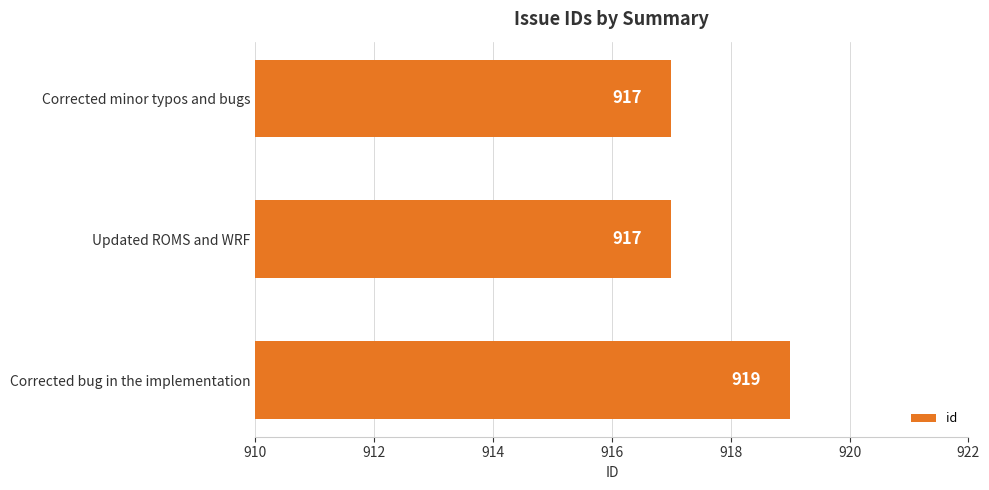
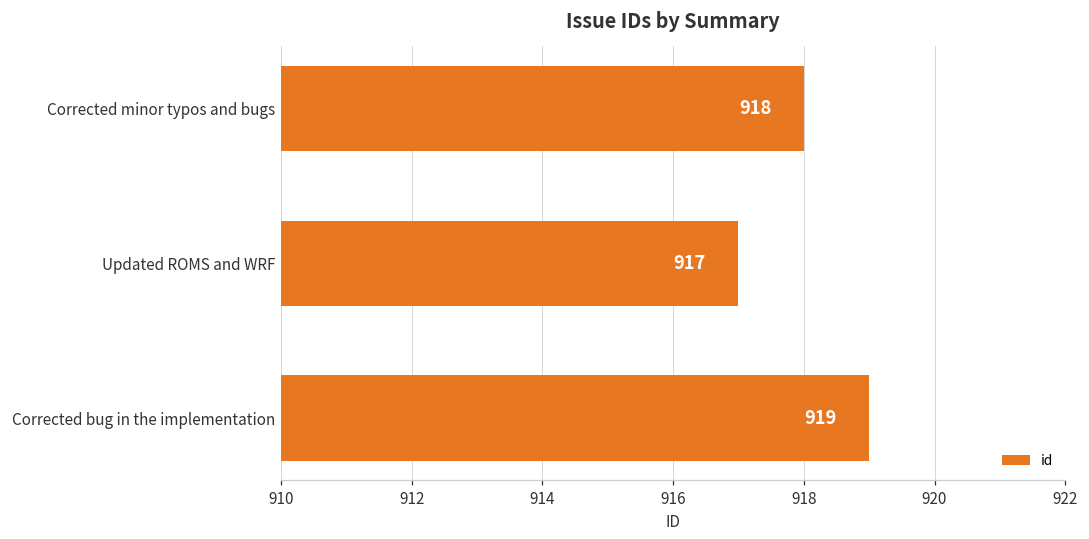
Corrected minor typos and bugs: 917 -> 918
